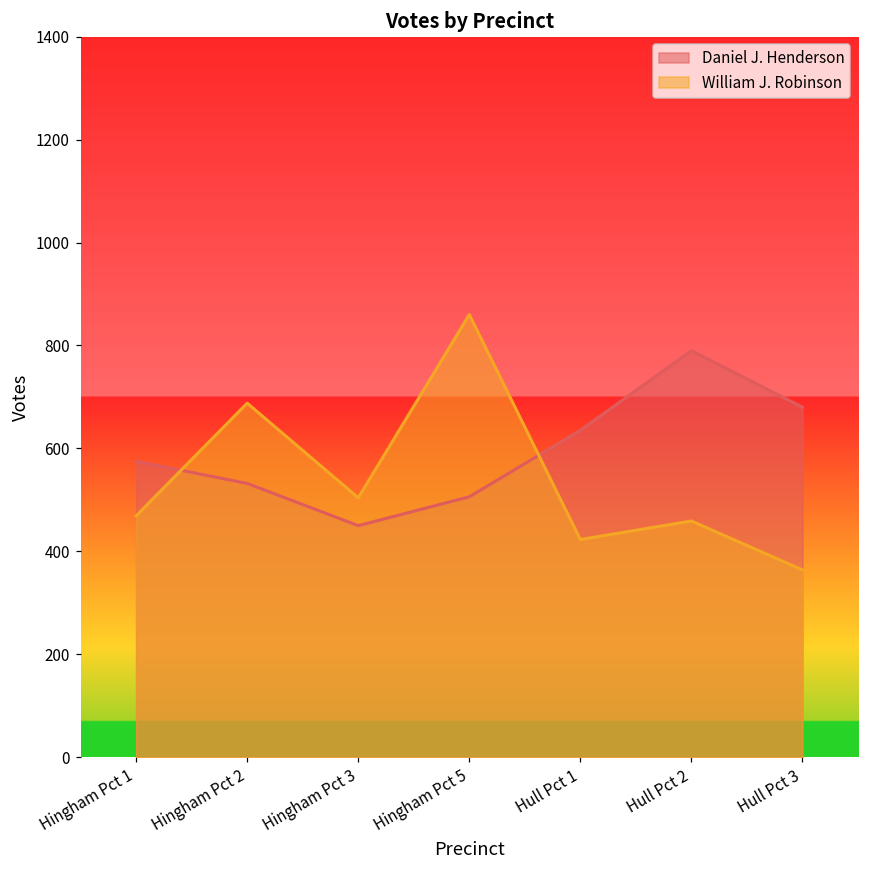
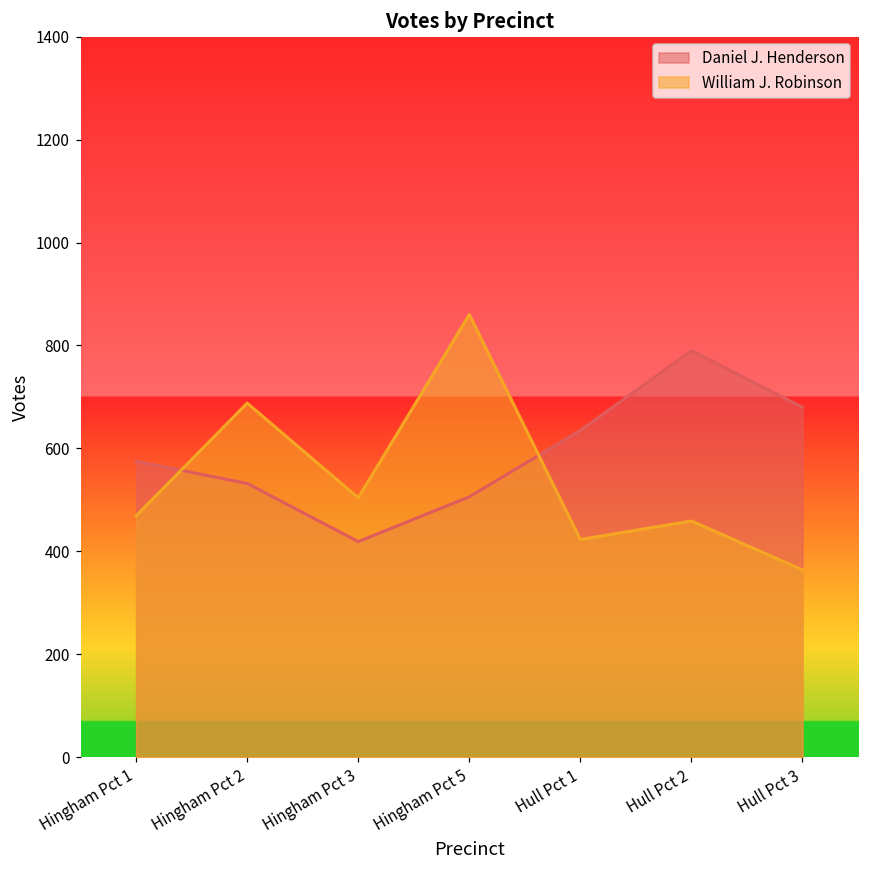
Daniel J. Henderson, Hingham Pct 3: 450 -> 420
